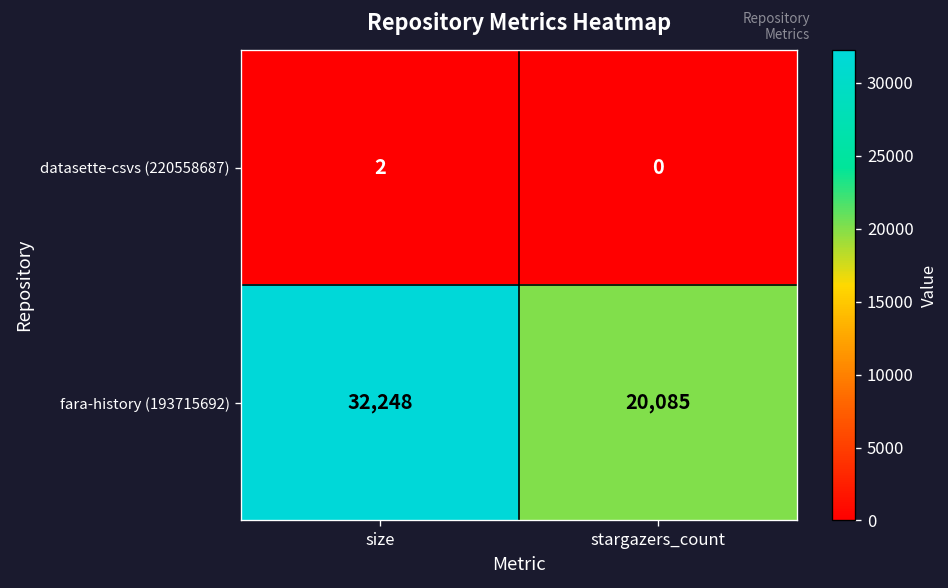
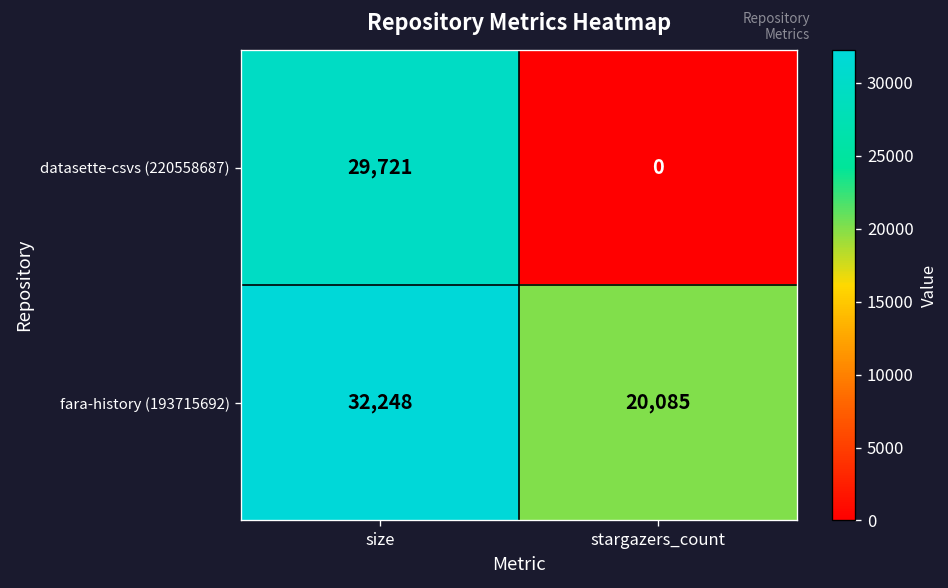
datasette-csvs (220558687), size: 2 -> 29,721
